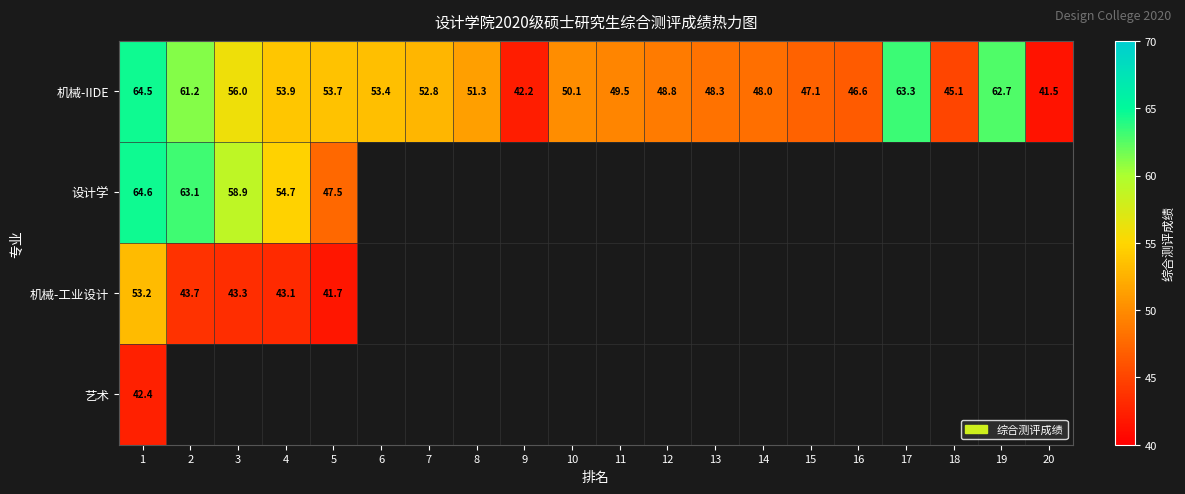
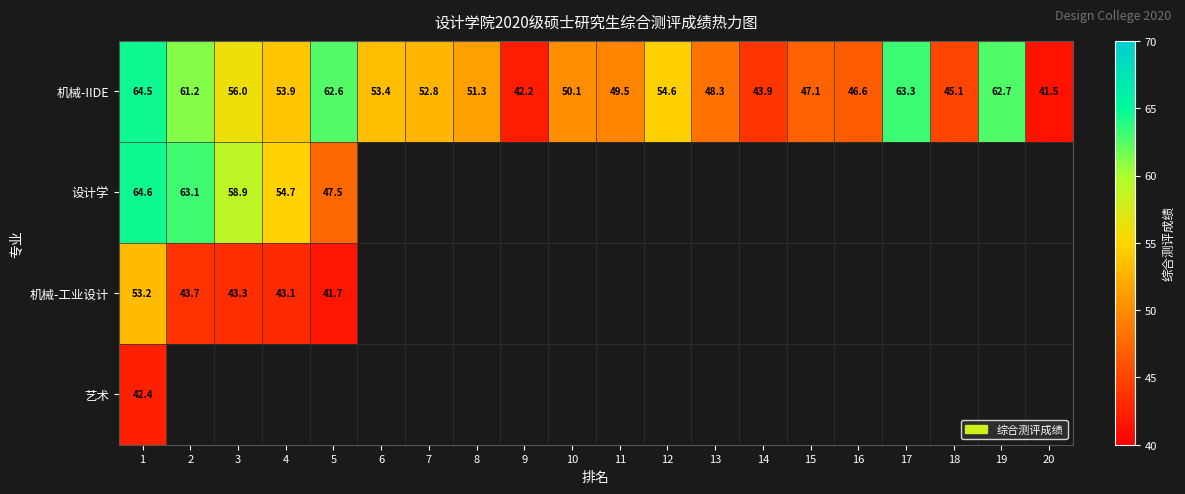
机械-IIDE, 5: 53.7 -> 62.6
机械-IIDE, 12: 48.8 -> 54.6
机械-IIDE, 14: 48.0 -> 43.9
